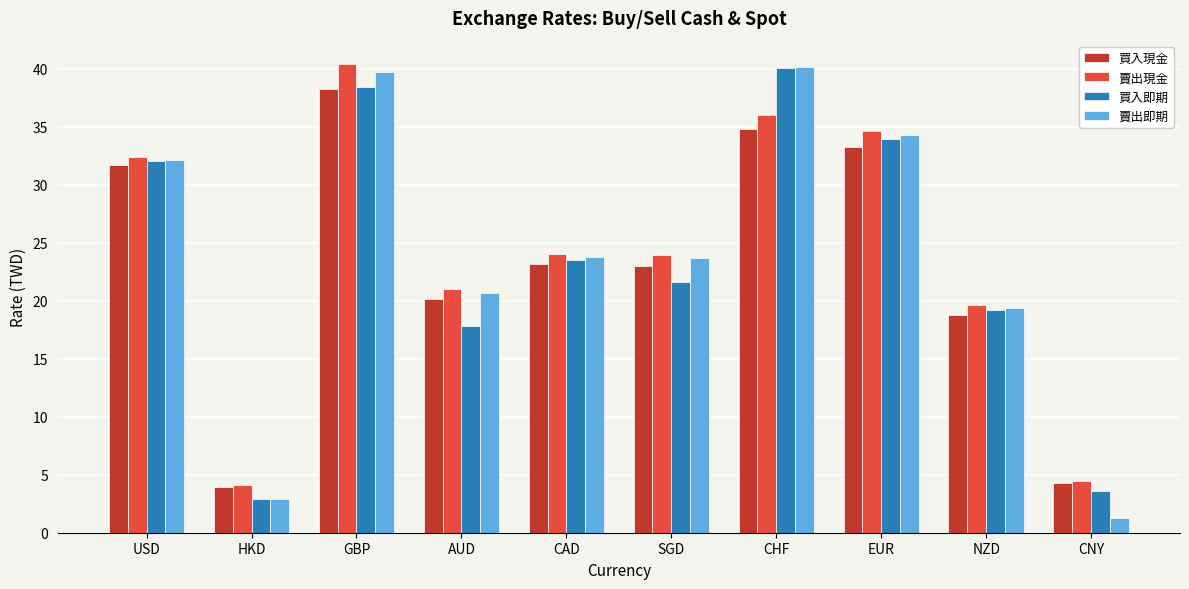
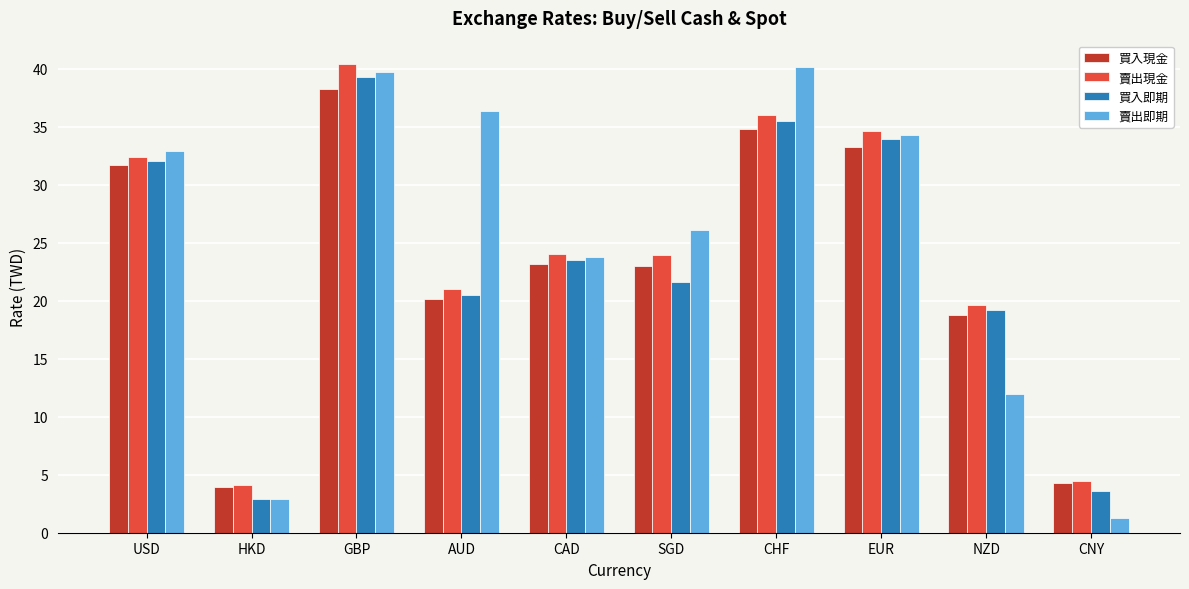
賣出即期, USD: 32.2 -> 33.0
買入即期, GBP: 38.5 -> 39.3
買入即期, AUD: 17.9 -> 20.5
賣出即期, AUD: 20.7 -> 36.4
賣出即期, SGD: 23.7 -> 26.1
買入即期, CHF: 40.1 -> 35.5
賣出即期, NZD: 19.4 -> 12.0
